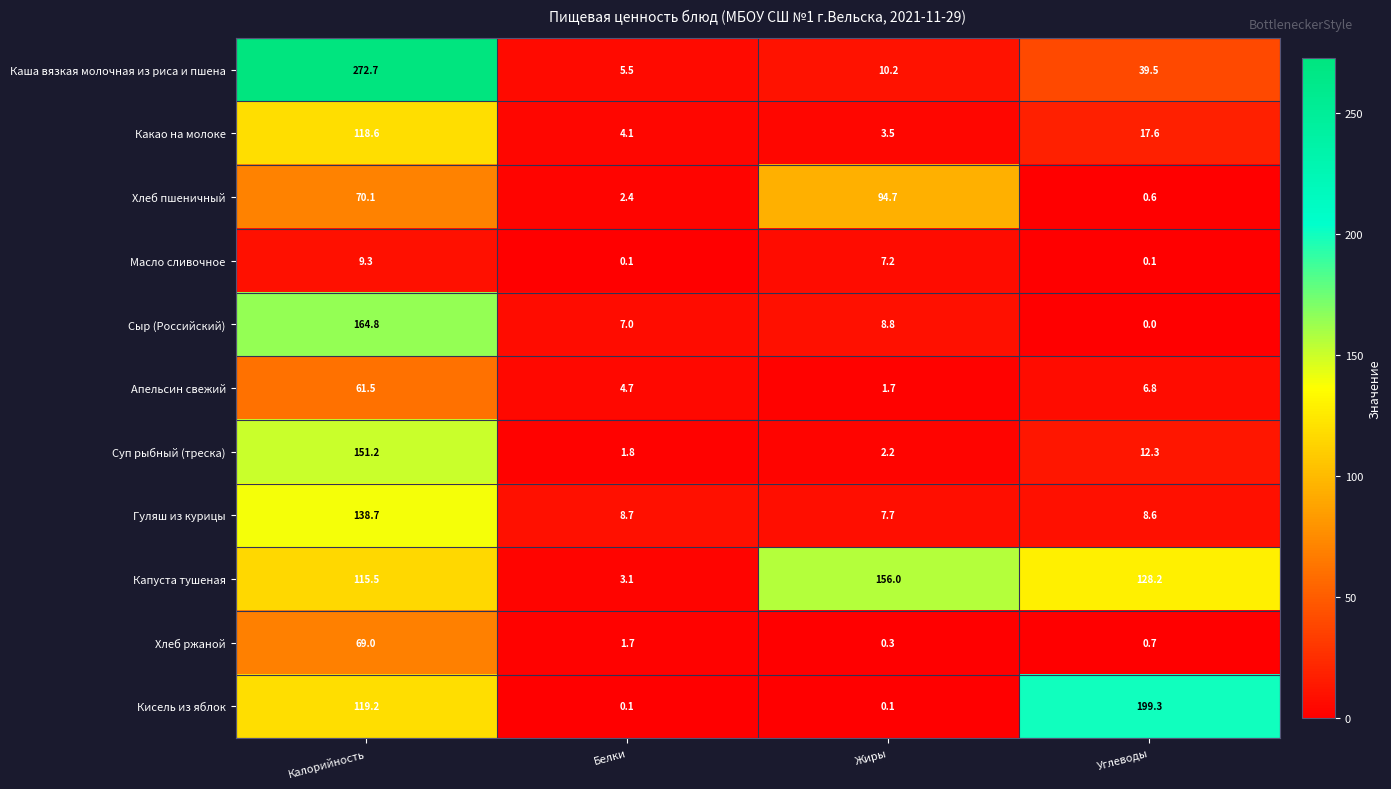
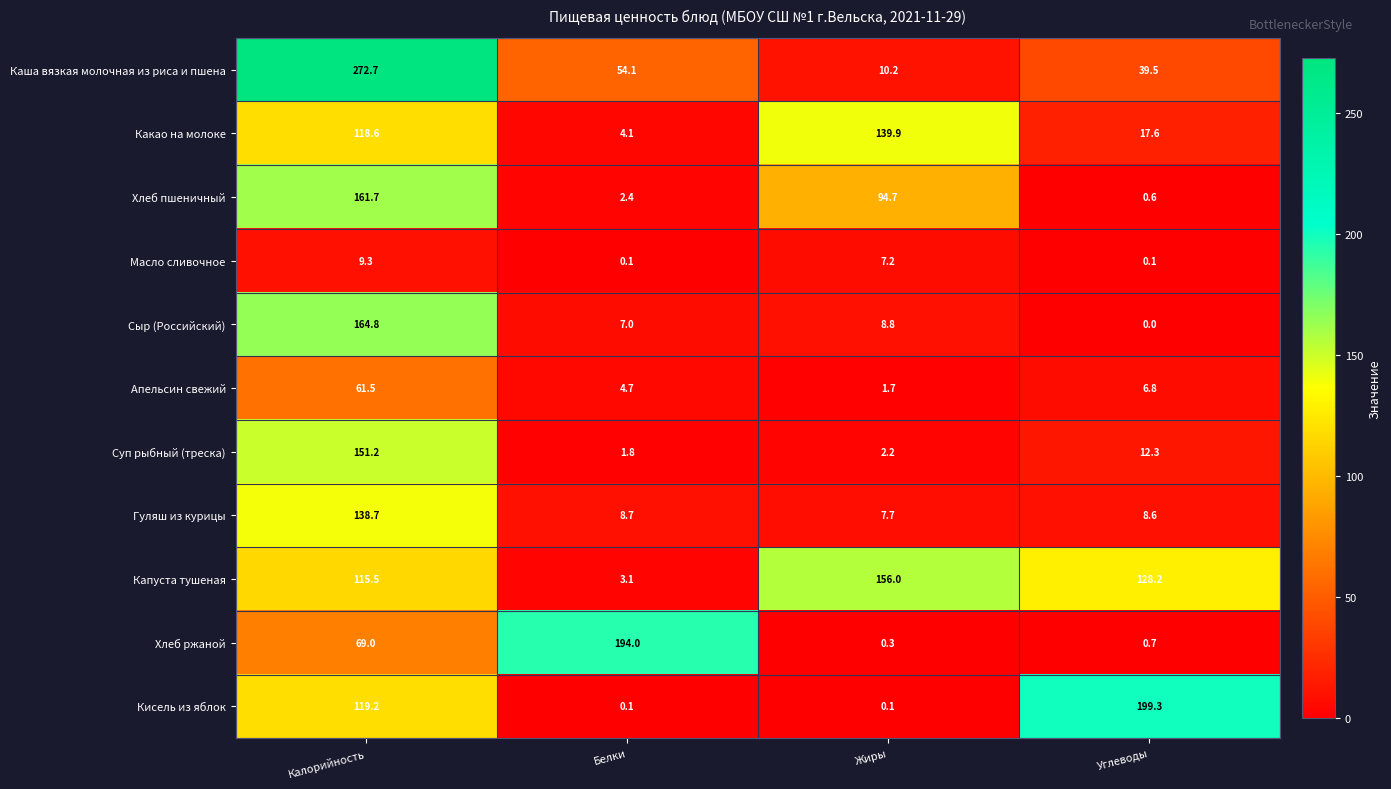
Каша вязкая молочная из риса и пшена, Белки: 5.5 -> 54.1
Какао на молоке, Жиры: 3.5 -> 139.9
Хлеб пшеничный, Калорийность: 70.1 -> 161.7
Хлеб ржаной, Белки: 1.7 -> 194.0
